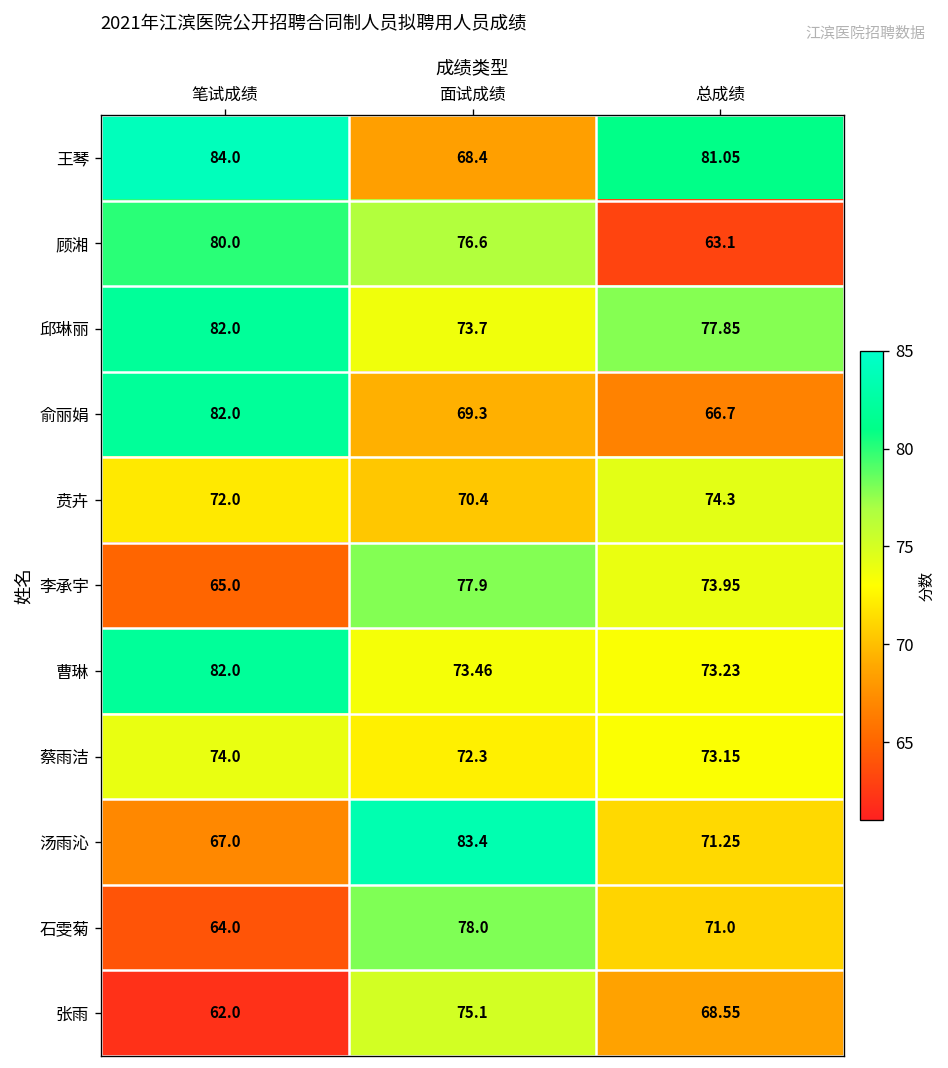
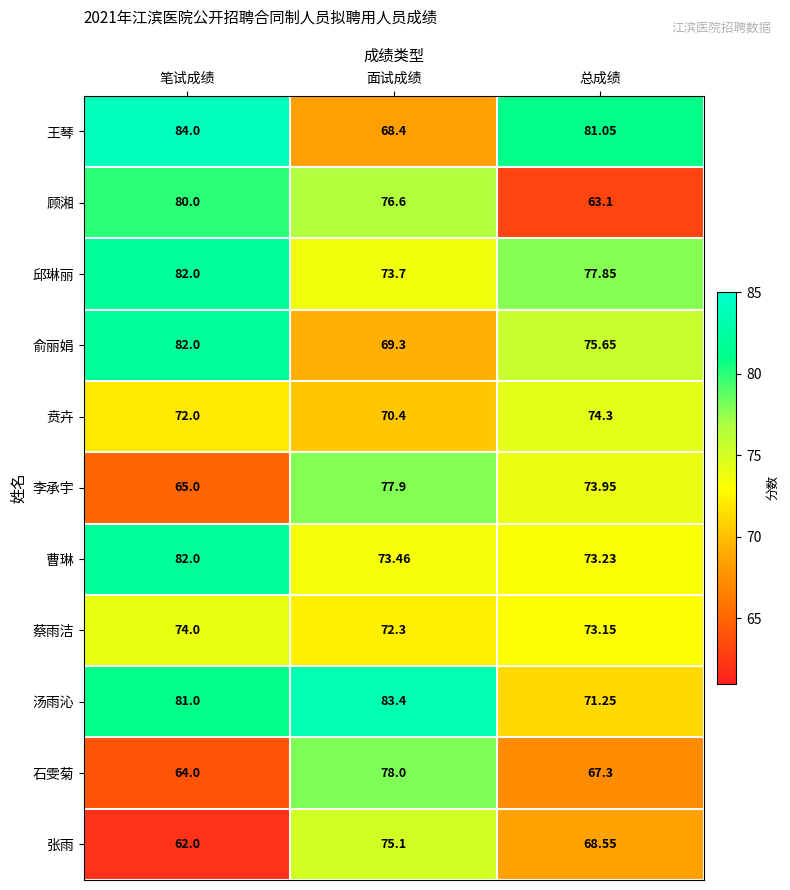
俞丽娟, 总成绩: 66.7 -> 75.65
汤雨沁, 笔试成绩: 67.0 -> 81.0
石雯菊, 总成绩: 71.0 -> 67.3
